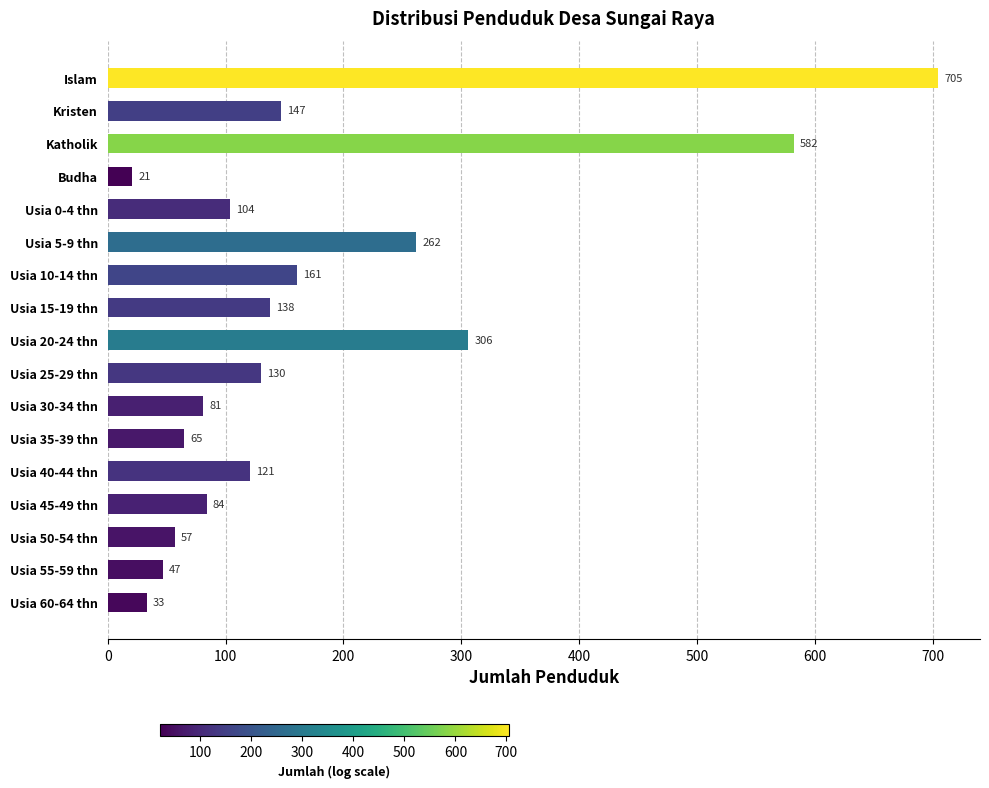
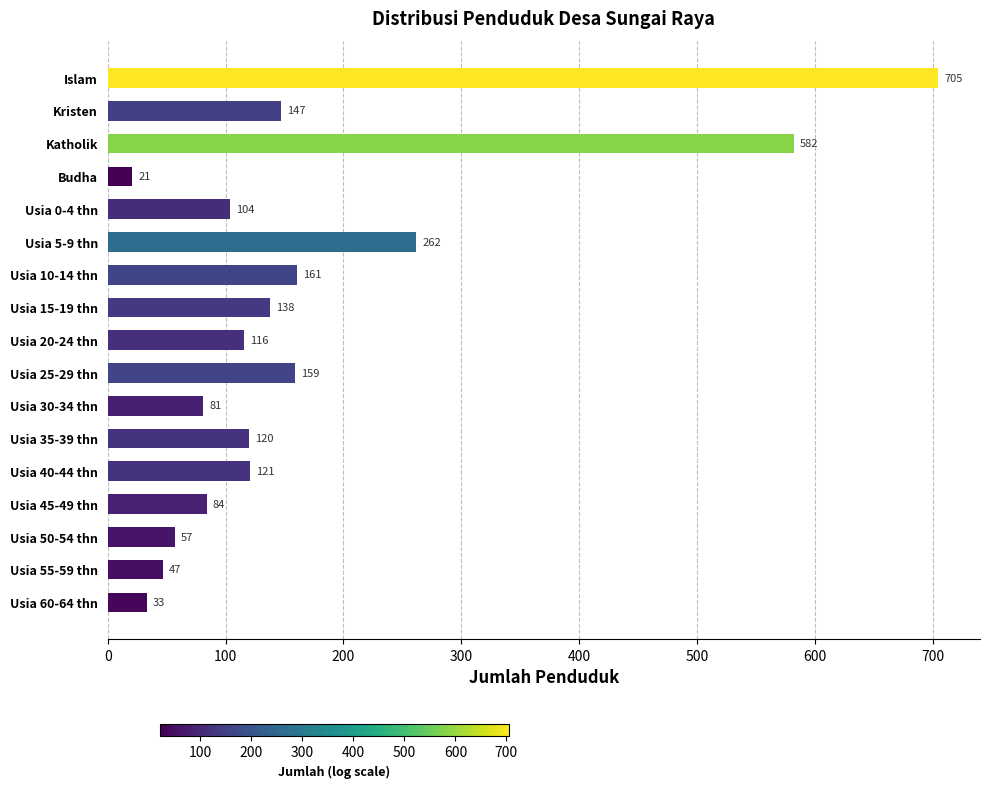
Usia 20-24 thn: 306 -> 116
Usia 25-29 thn: 130 -> 159
Usia 35-39 thn: 65 -> 120
